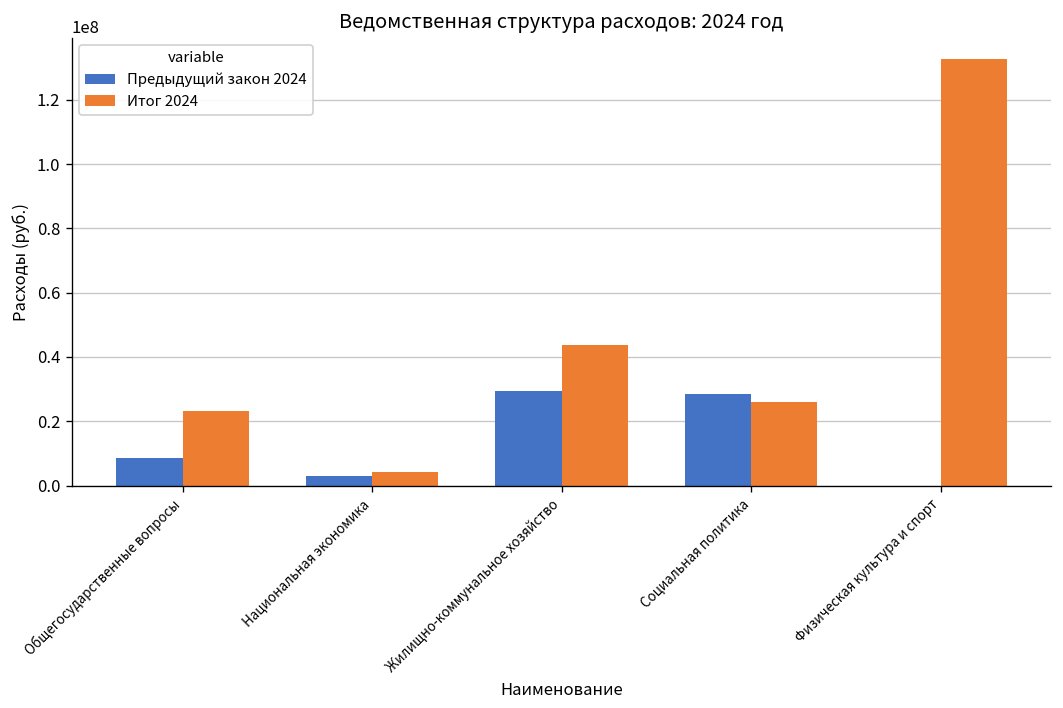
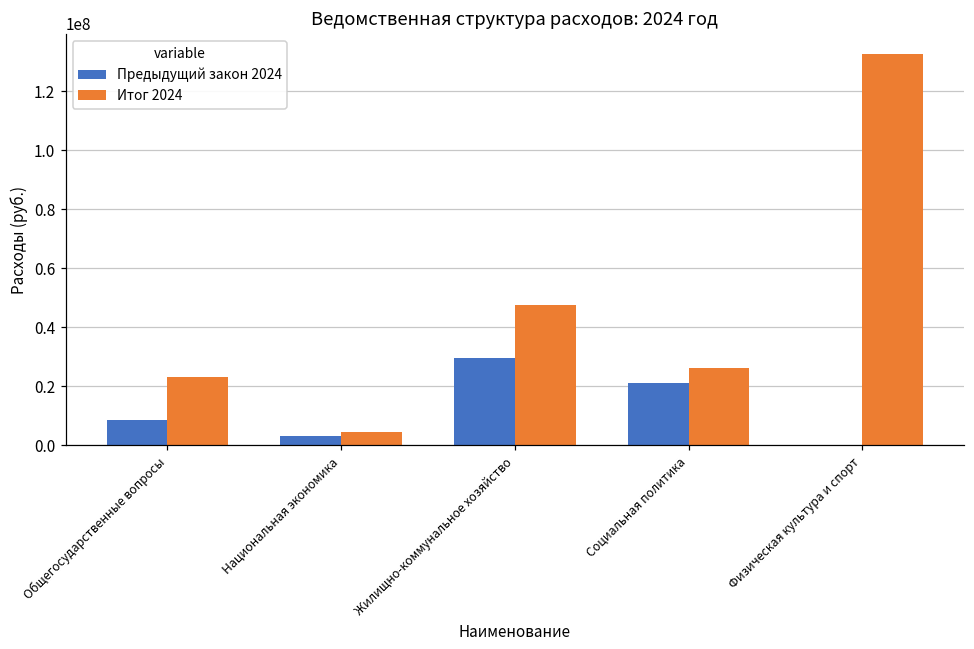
Итог 2024, Жилищно-коммунальное хозяйство: 44000000 -> 47000000
Предыдущий закон 2024, Социальная политика: 29000000 -> 21000000
